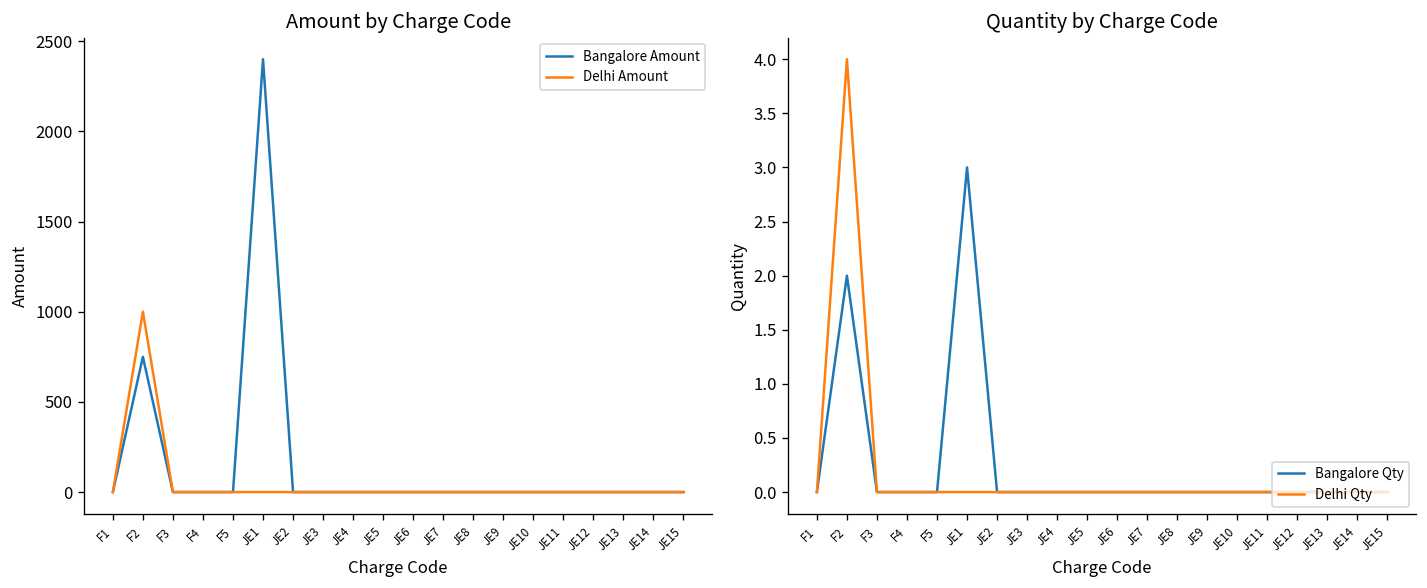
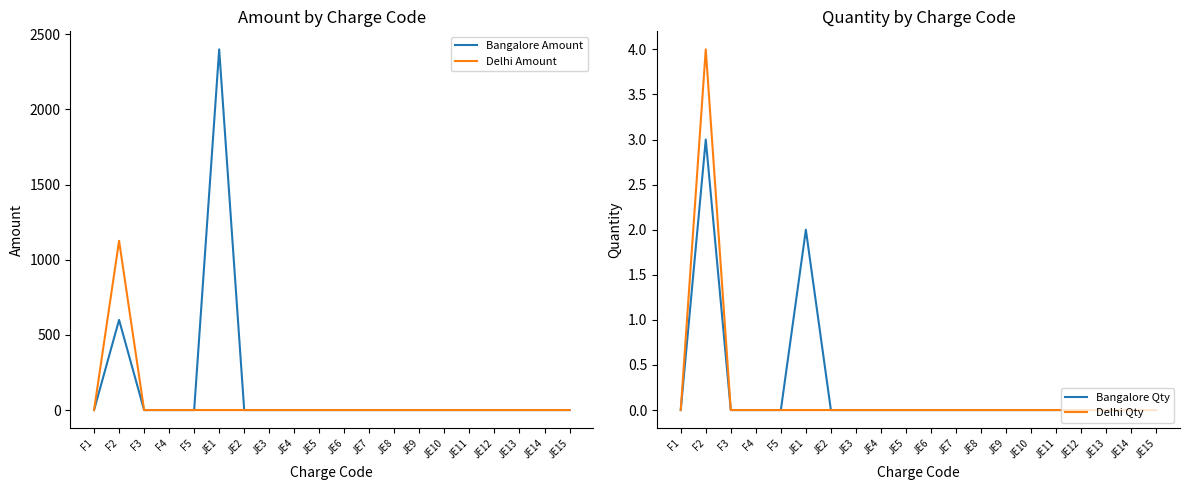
Amount by Charge Code, Bangalore Amount, F2: 750 -> 600
Amount by Charge Code, Delhi Amount, F2: 1000 -> 1130
Quantity by Charge Code, Bangalore Qty, F2: 2 -> 3
Quantity by Charge Code, Bangalore Qty, JE1: 3 -> 2
